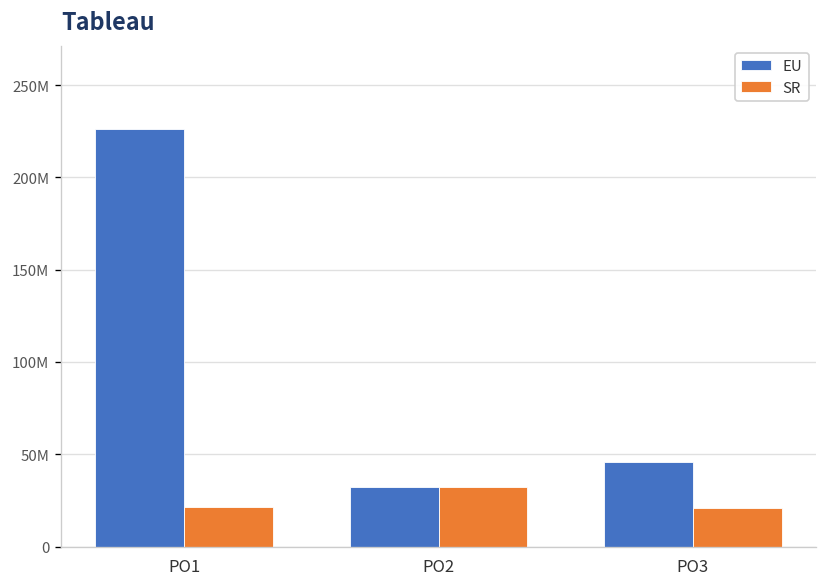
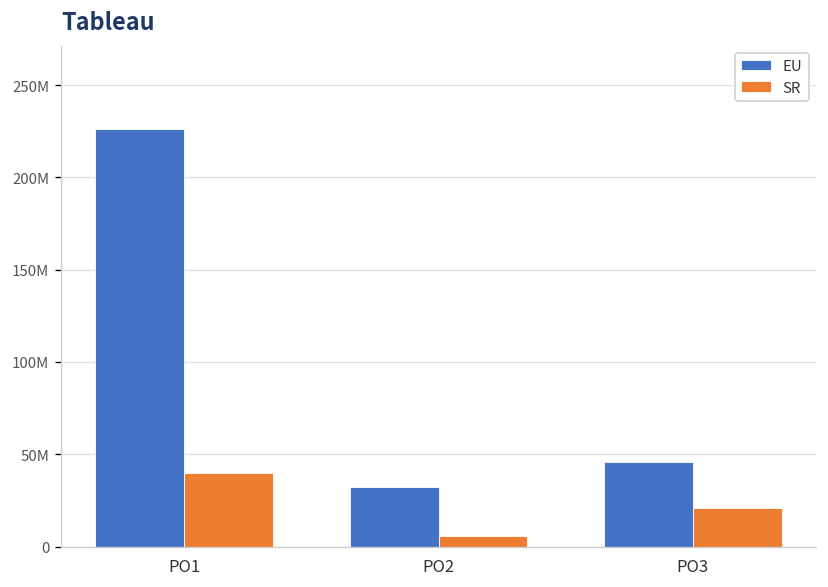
SR, PO1: 21000000 -> 40000000
SR, PO2: 32000000 -> 6000000
